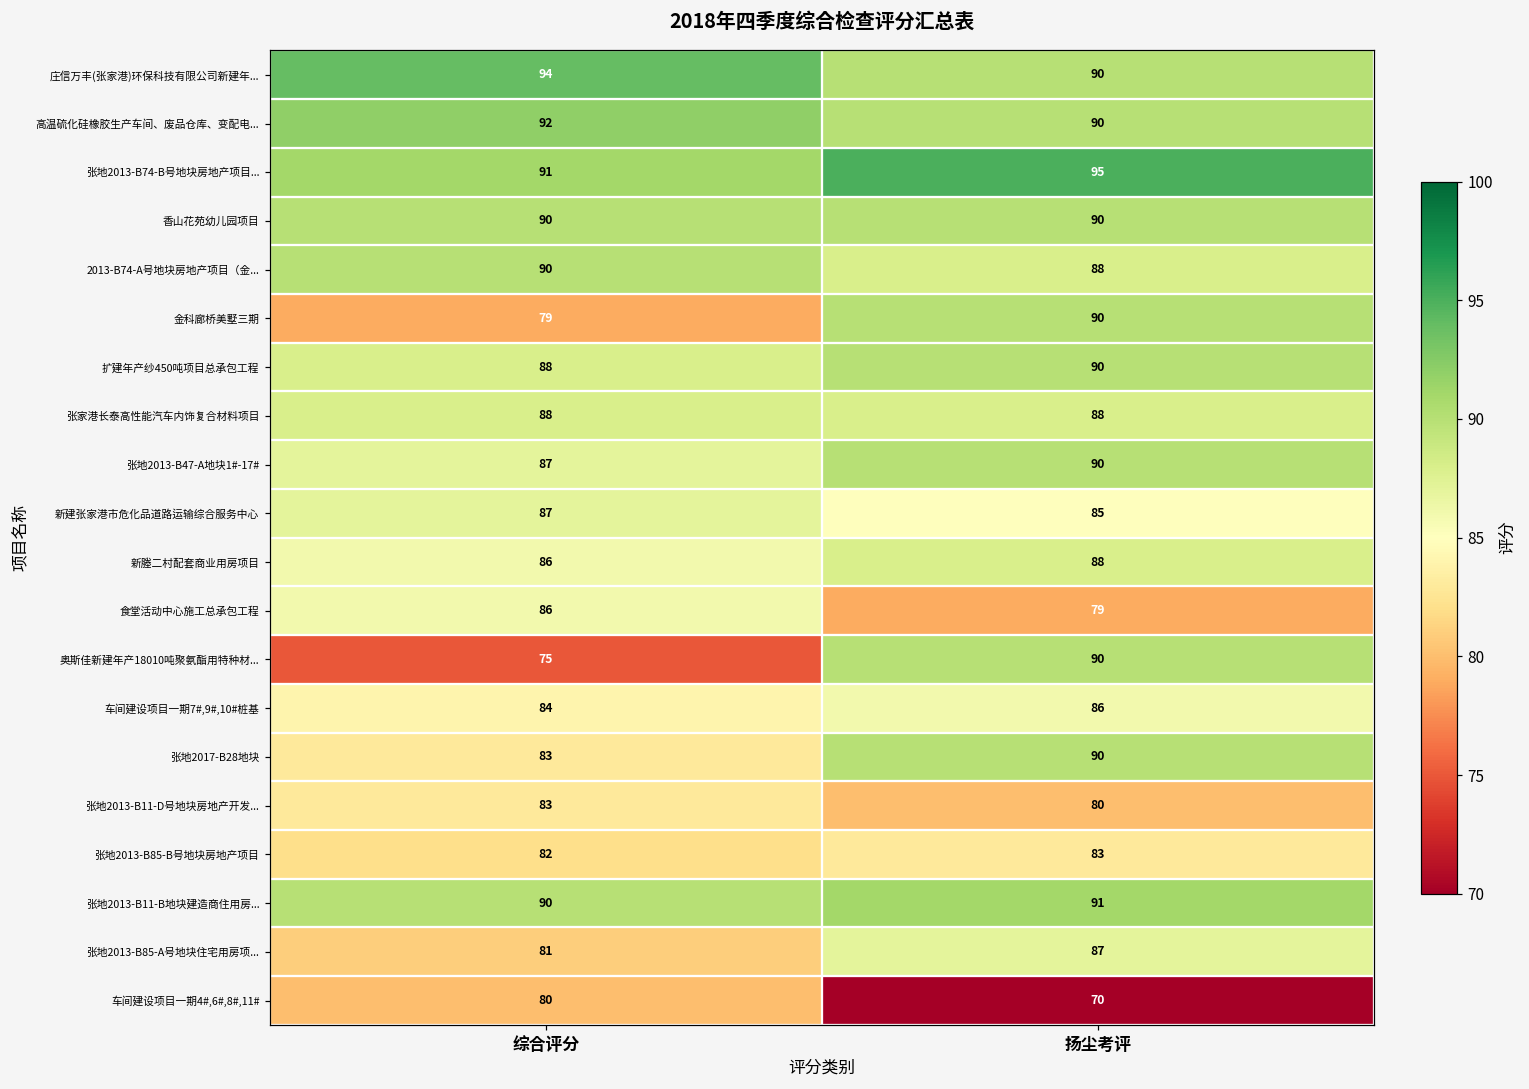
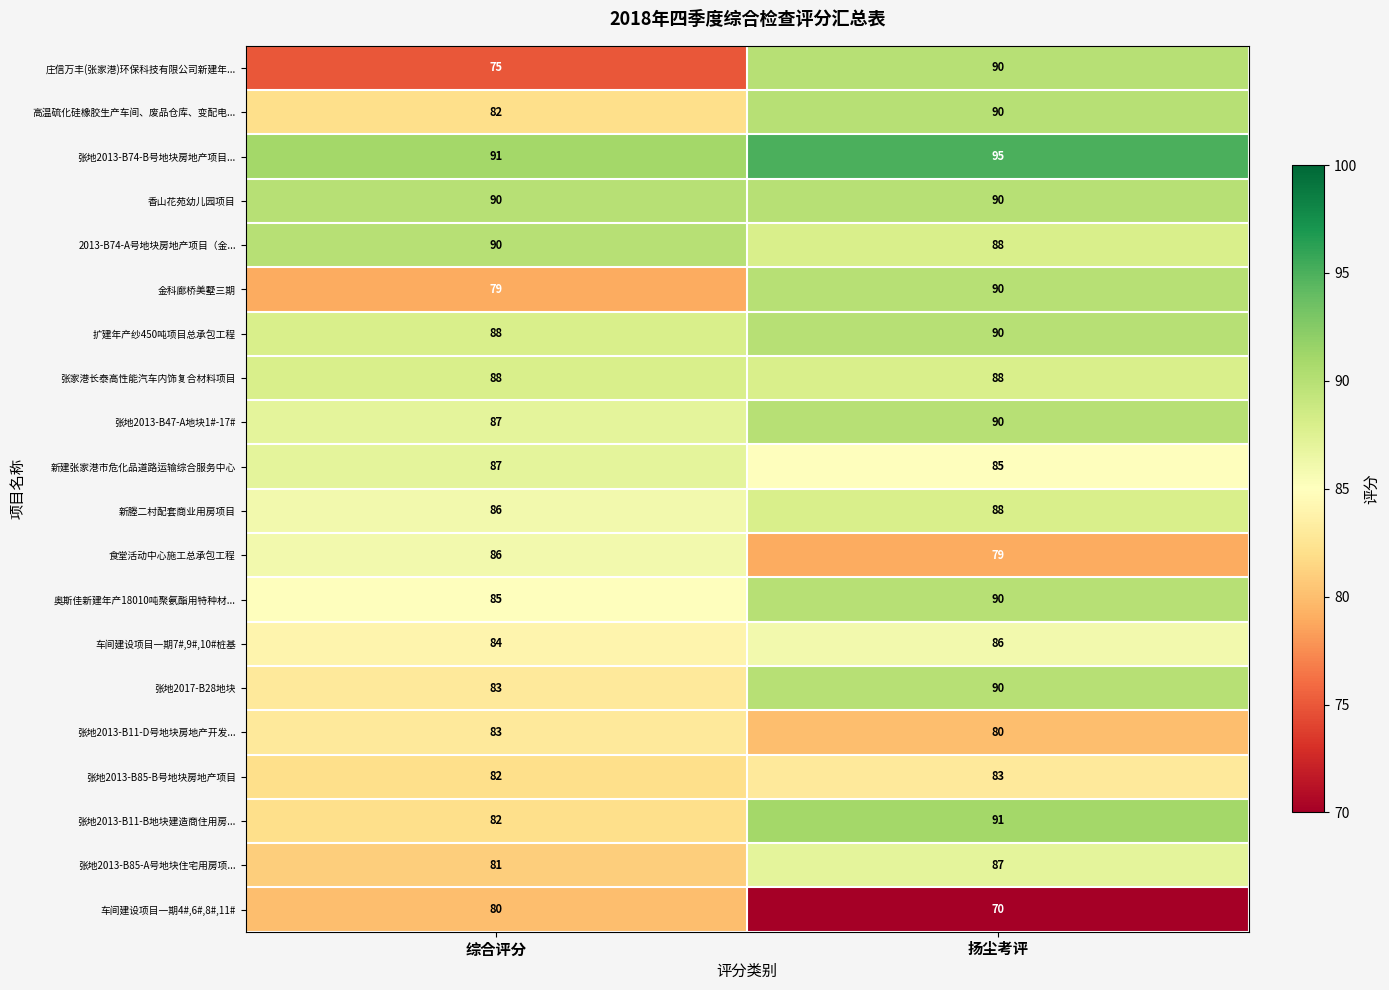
庄信万丰(张家港)环保科技有限公司新建年..., 综合评分: 94 -> 75
高温硫化硅橡胶生产车间、废品仓库、变配电..., 综合评分: 92 -> 82
奥斯佳新建年产18010吨聚氨酯用特种材..., 综合评分: 75 -> 85
张地2013-B11-B地块建造商住用房..., 综合评分: 90 -> 82
